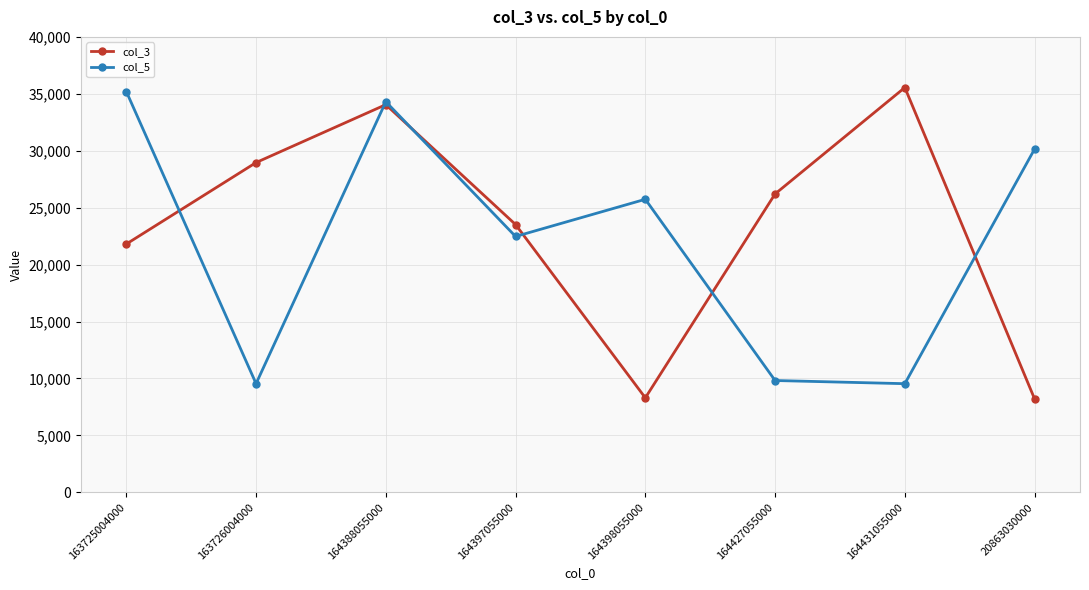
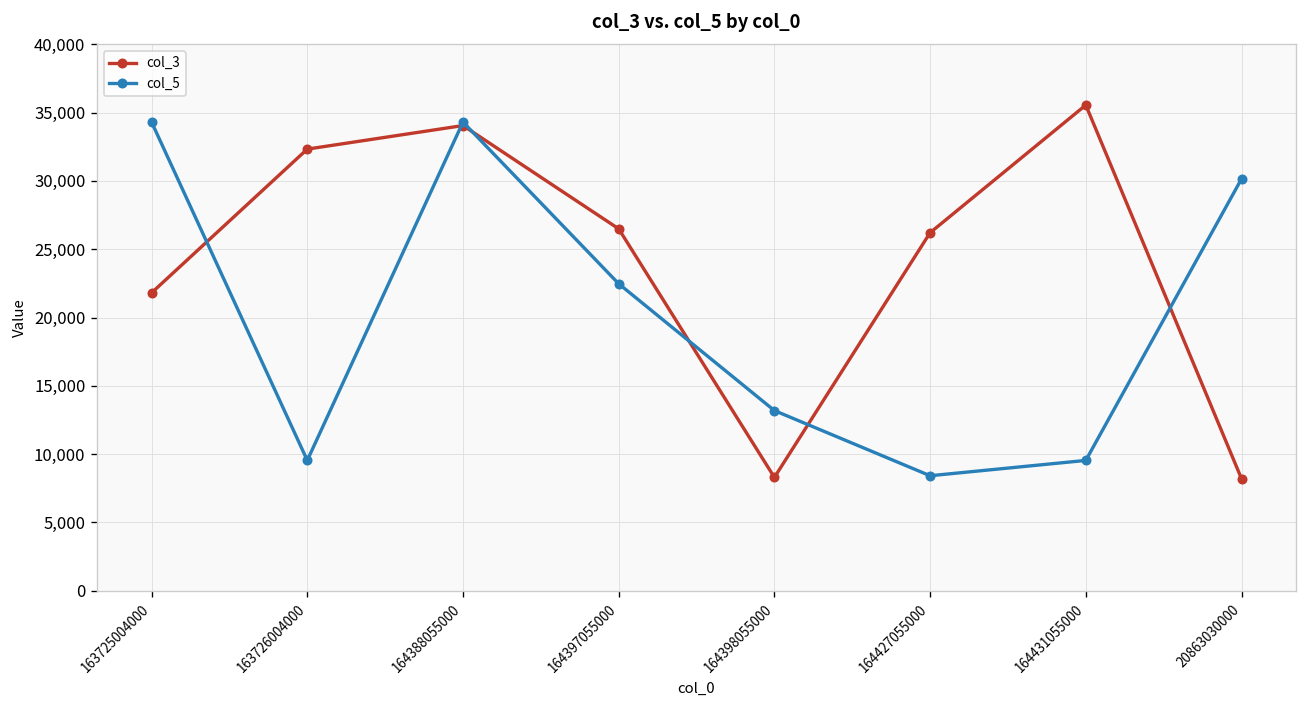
col_5, 163725004000: 35,200 -> 34,300
col_3, 163726004000: 29,000 -> 32,300
col_3, 164397055000: 23,500 -> 26,500
col_5, 164398055000: 25,700 -> 13,200
col_5, 164427055000: 9,800 -> 8,400
